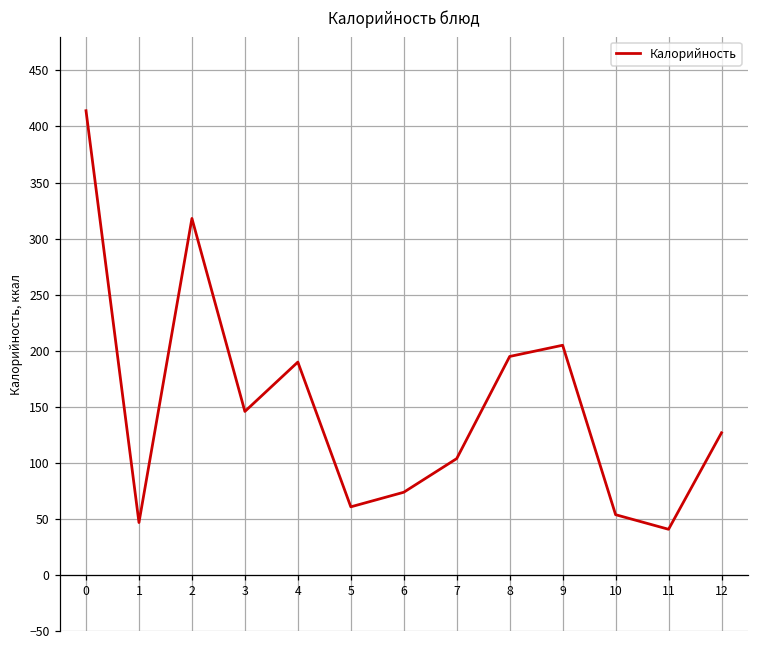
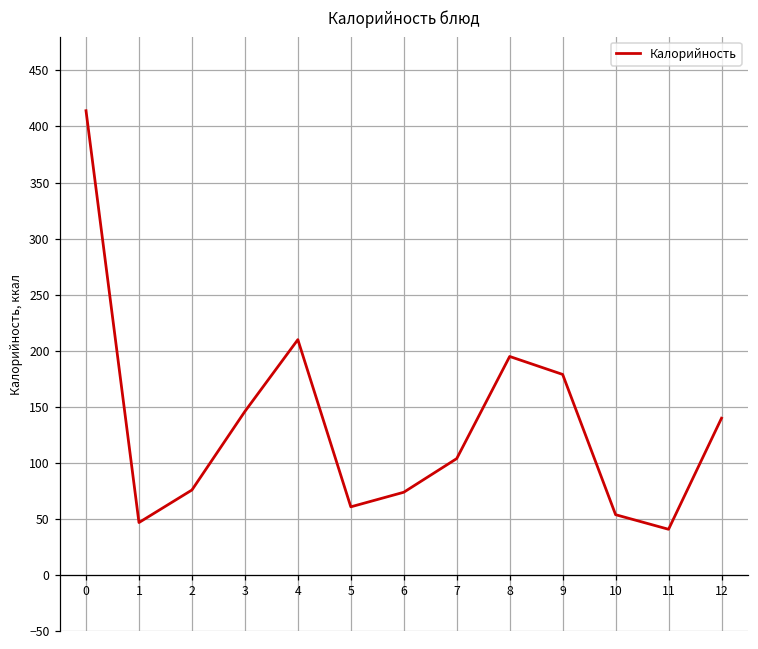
2: 318 -> 76
4: 190 -> 210
9: 205 -> 179
12: 127 -> 140
